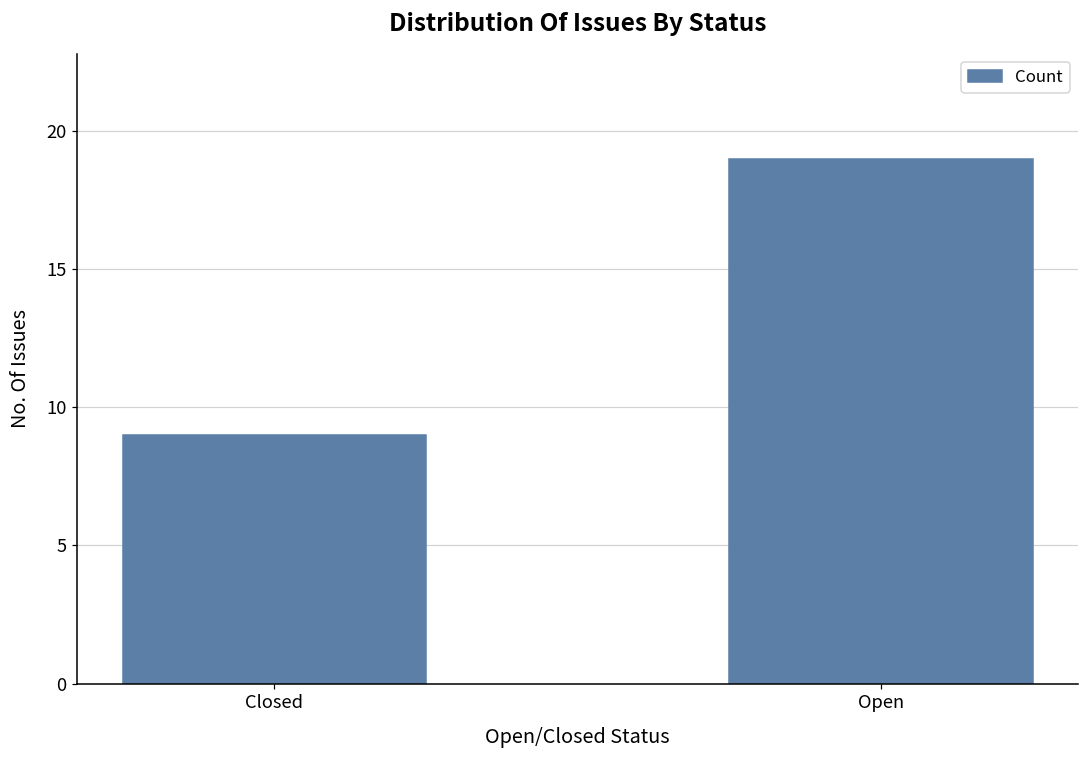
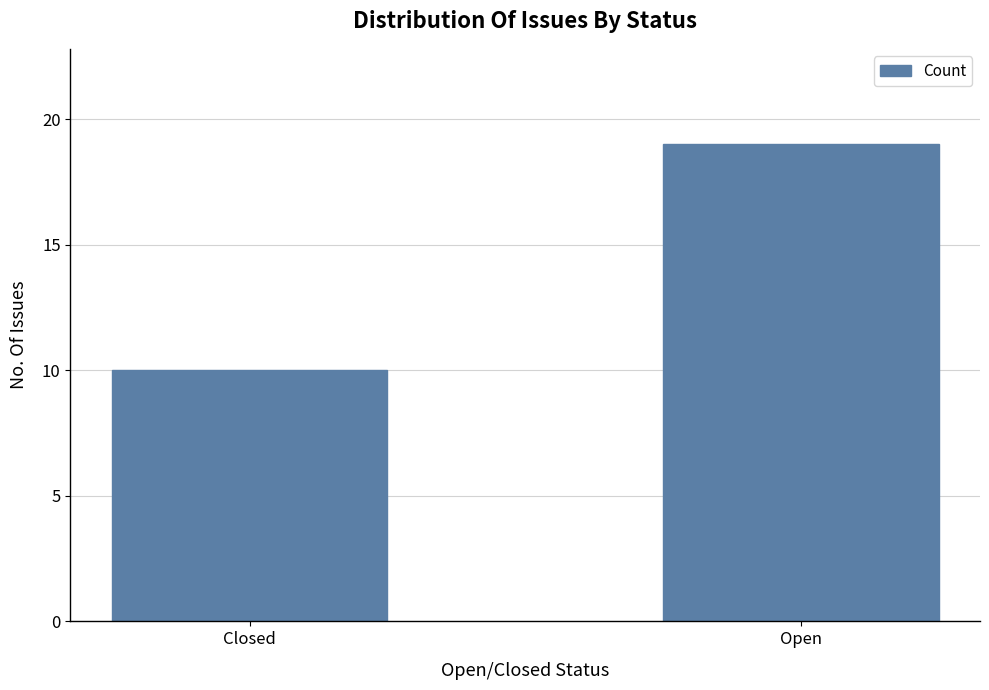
Closed: 9 -> 10
